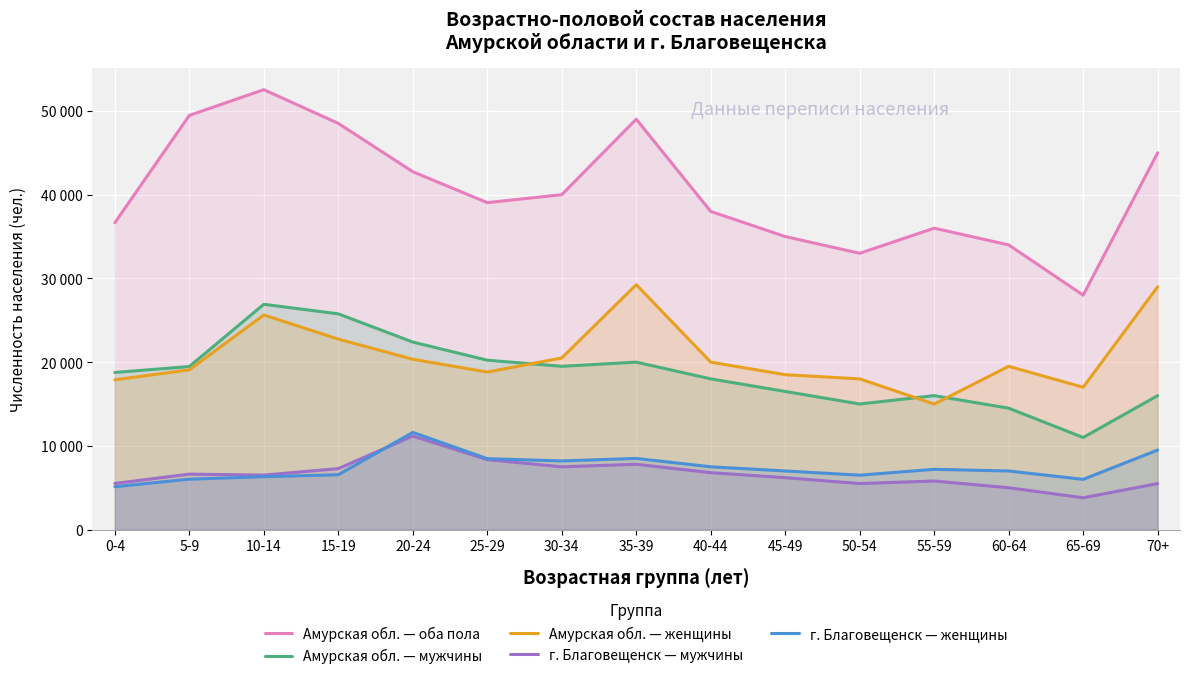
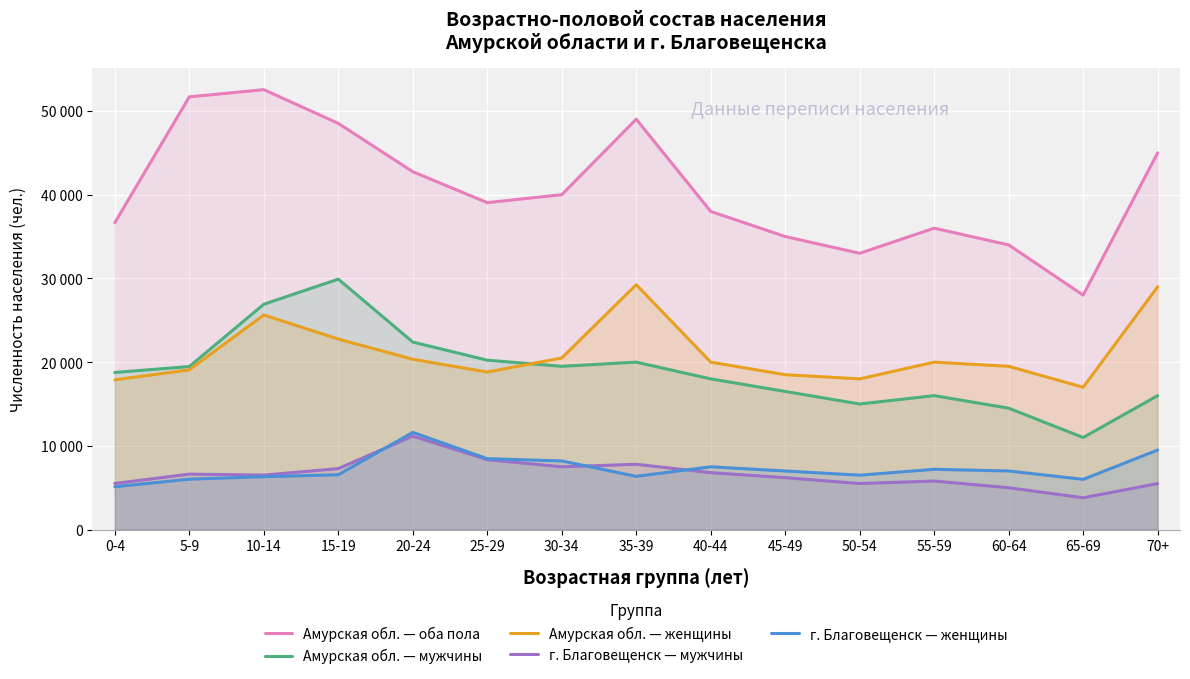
Амурская обл. — оба пола, 5-9: 49000 -> 52000
Амурская обл. — мужчины, 15-19: 26000 -> 30000
г. Благовещенск — женщины, 35-39: 9000 -> 6000
Амурская обл. — женщины, 55-59: 15000 -> 20000
